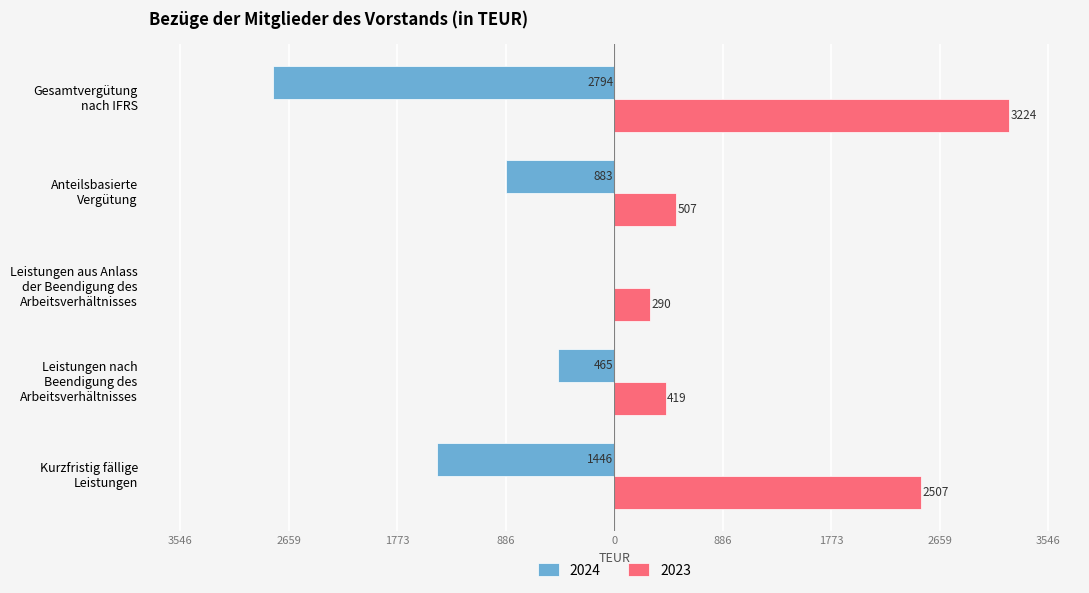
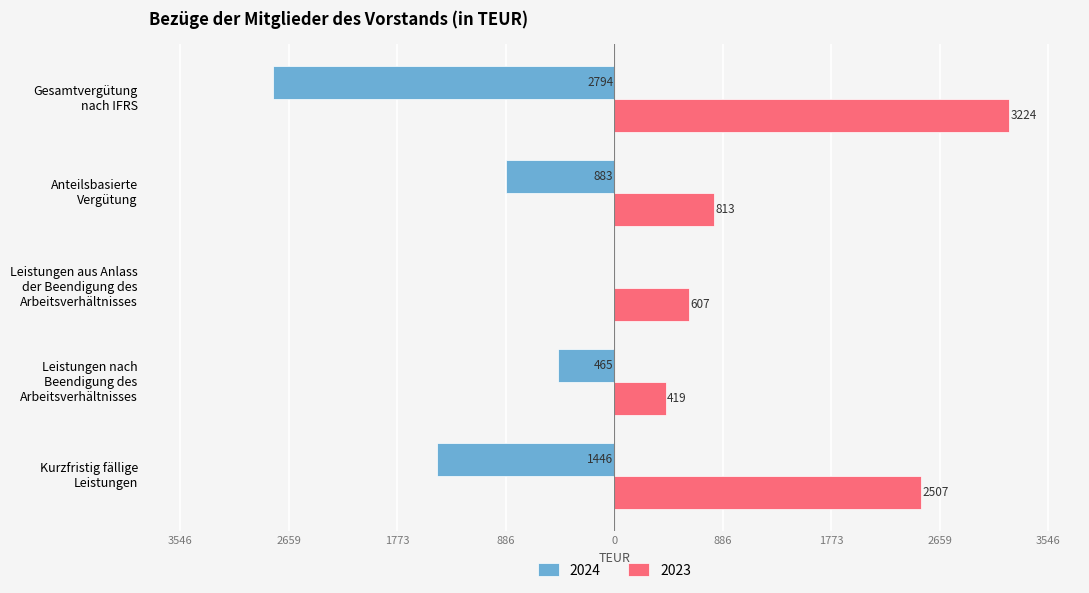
2023, Anteilsbasierte Vergütung: 507 -> 813
2023, Leistungen aus Anlass der Beendigung des Arbeitsverhältnisses: 290 -> 607
